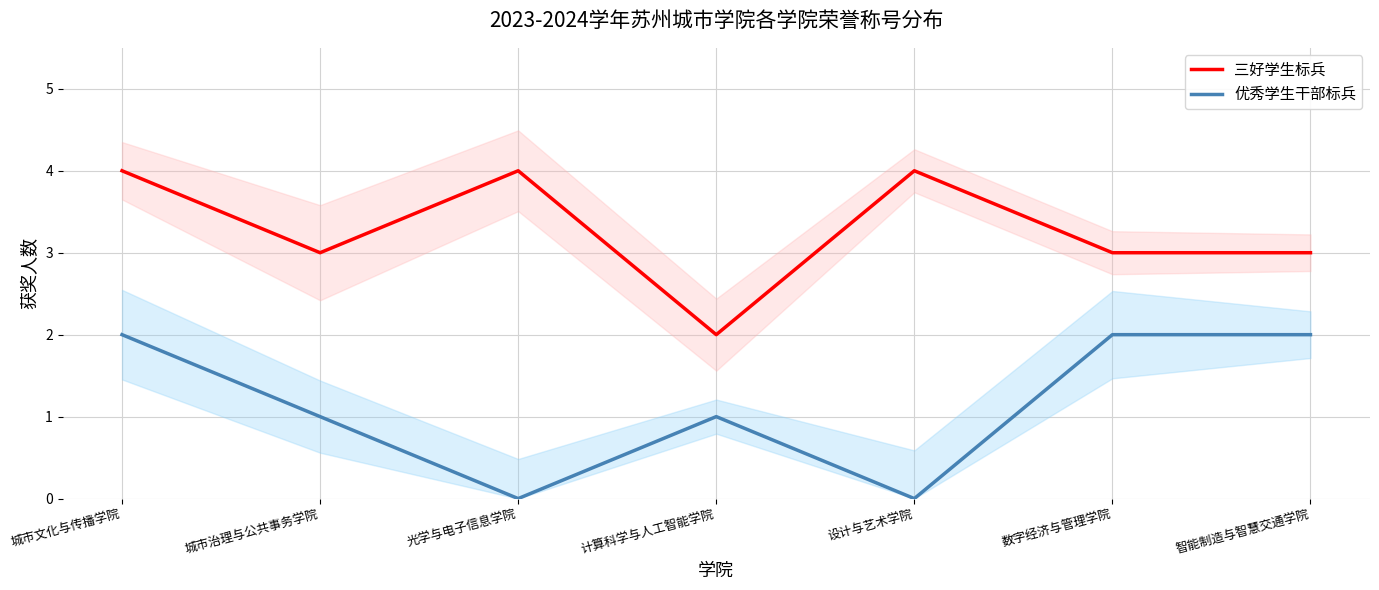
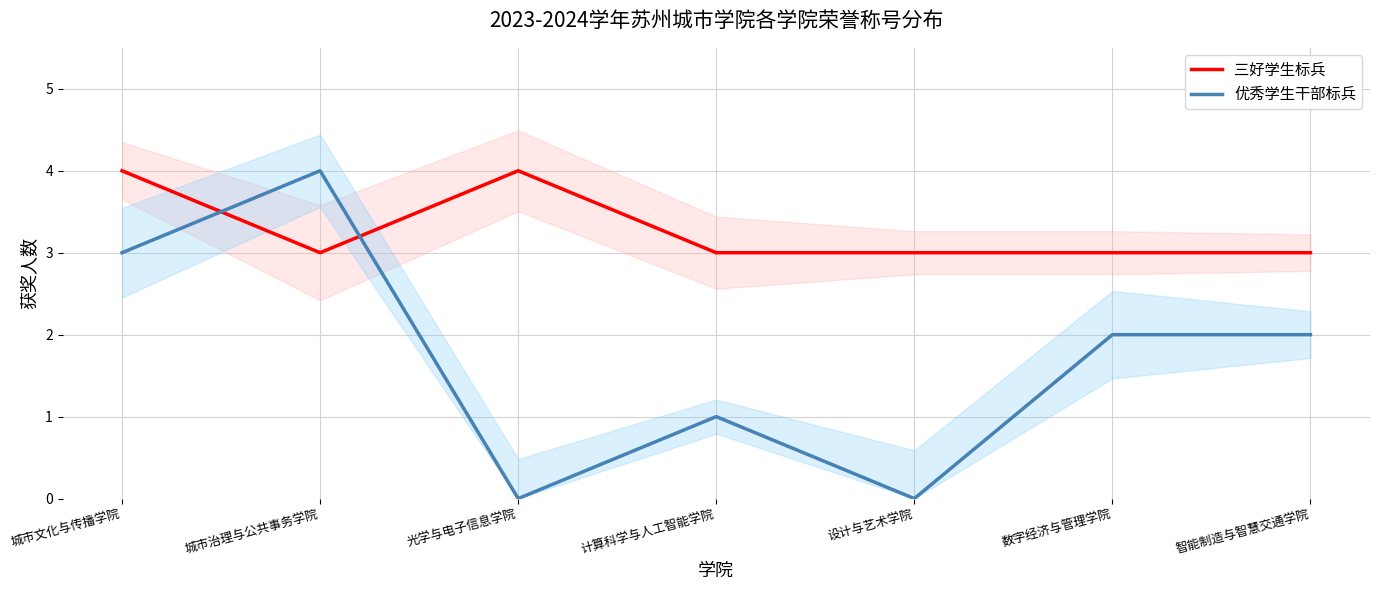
优秀学生干部标兵, 城市文化与传播学院: 2 -> 3
优秀学生干部标兵, 城市治理与公共事务学院: 1 -> 4
三好学生标兵, 计算科学与人工智能学院: 2 -> 3
三好学生标兵, 设计与艺术学院: 4 -> 3
